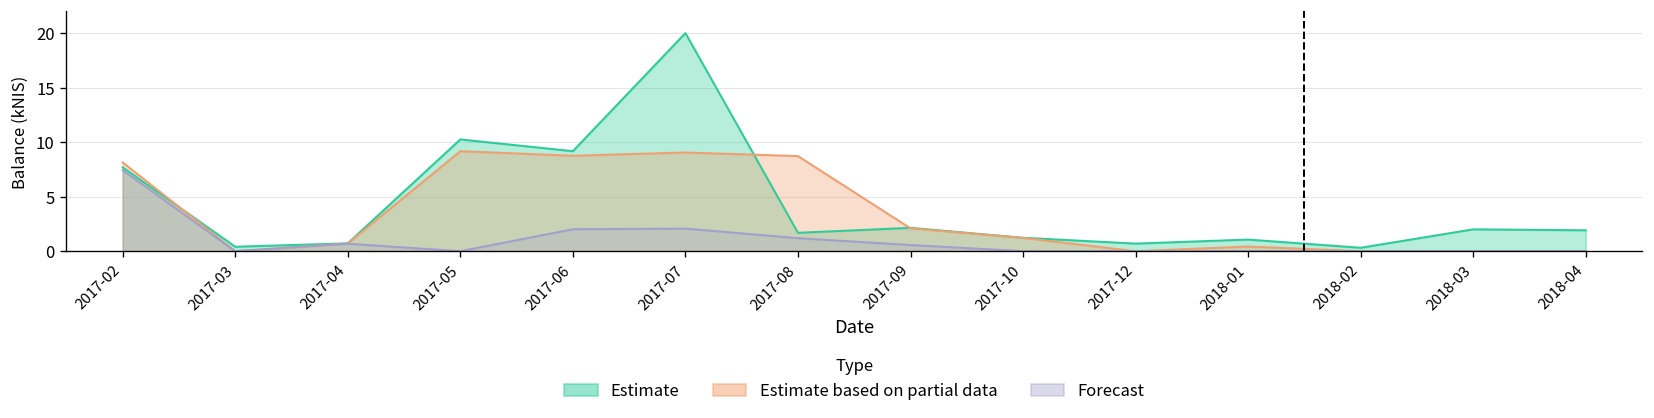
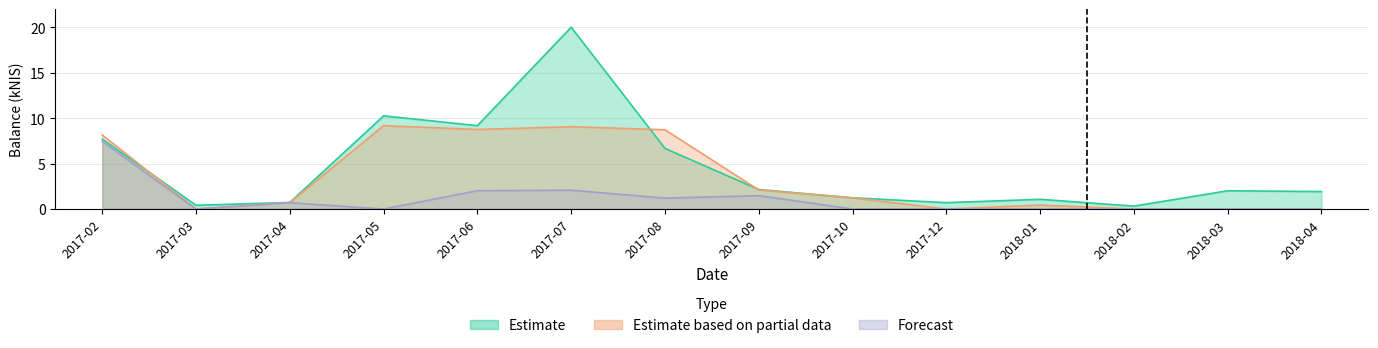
Estimate, 2017-08: 2 -> 7
Forecast, 2017-09: 0.6 -> 1.5
